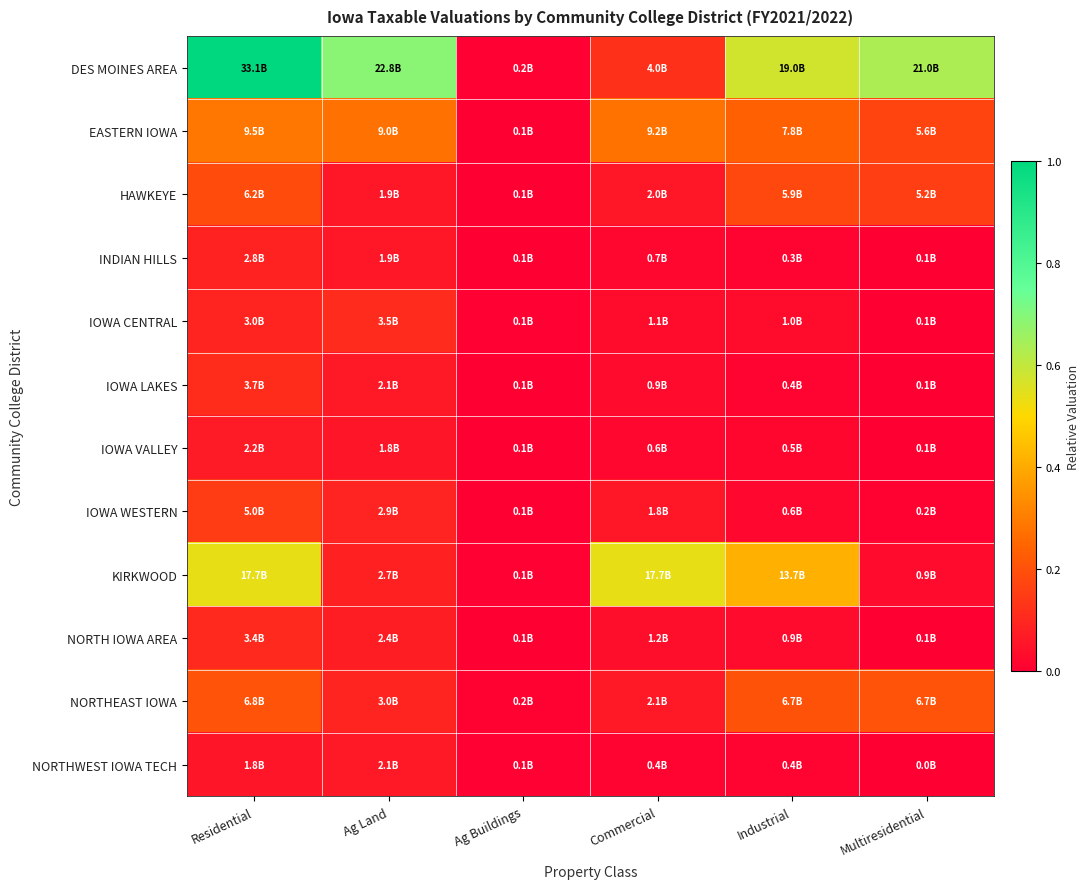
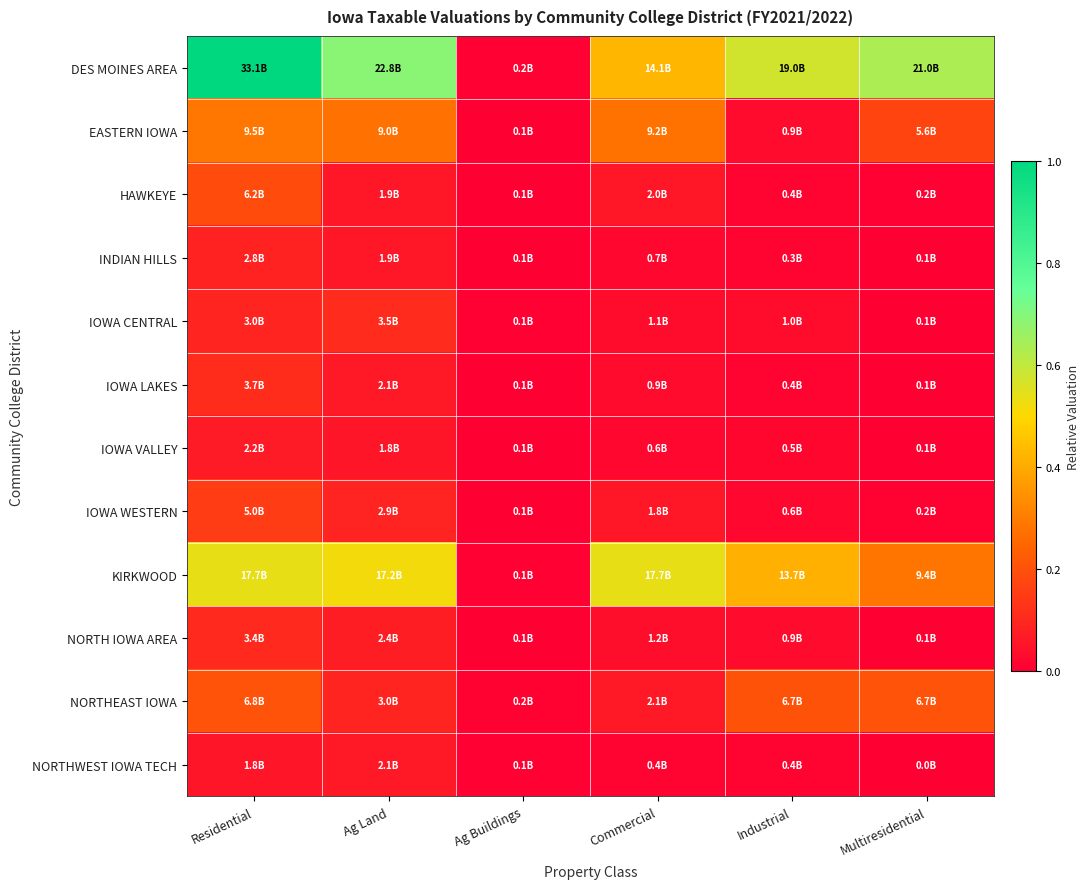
DES MOINES AREA, Commercial: 4.0B -> 14.1B
EASTERN IOWA, Industrial: 7.8B -> 0.9B
HAWKEYE, Industrial: 5.9B -> 0.4B
HAWKEYE, Multiresidential: 5.2B -> 0.2B
KIRKWOOD, Ag Land: 2.7B -> 17.2B
KIRKWOOD, Multiresidential: 0.9B -> 9.4B
